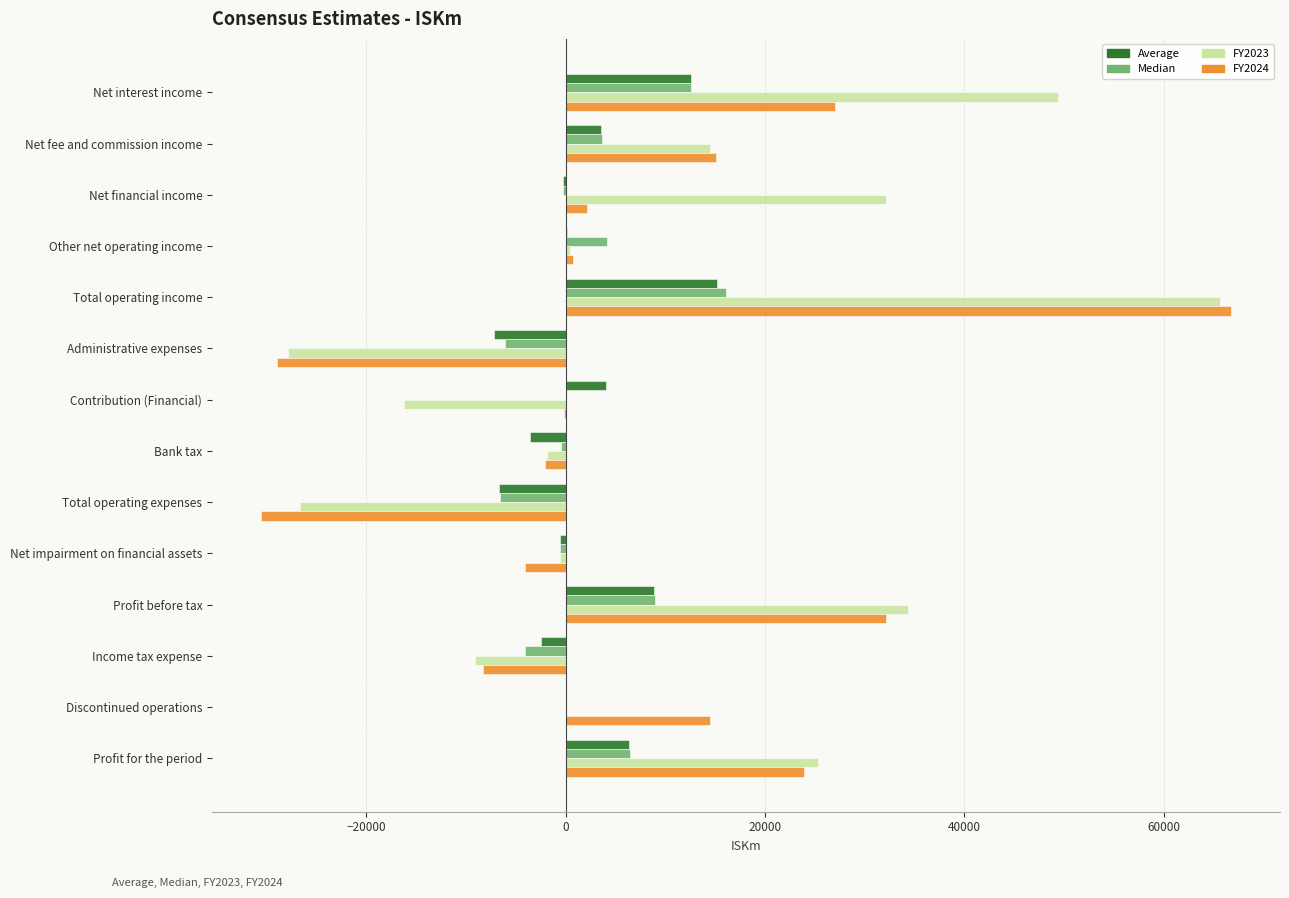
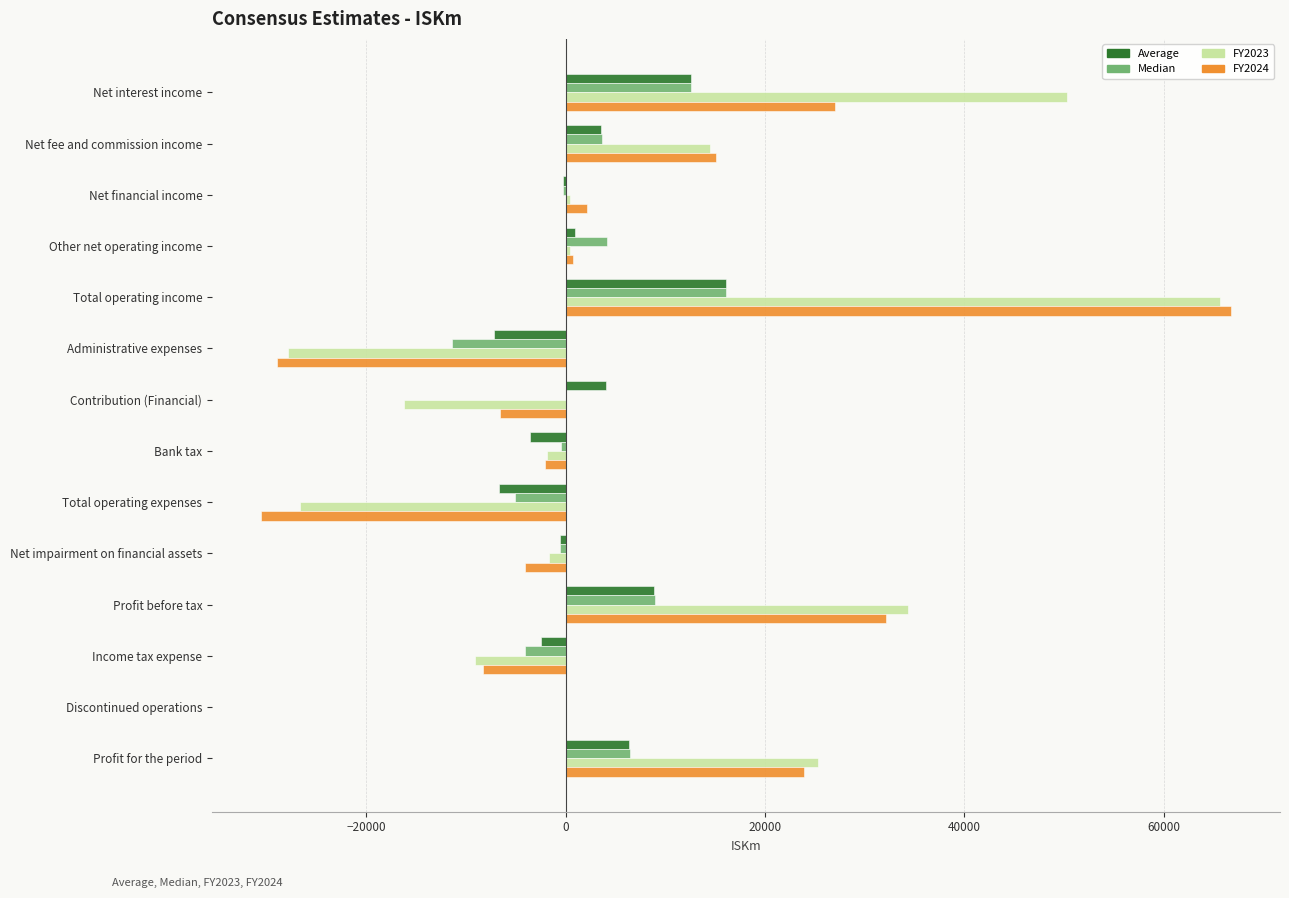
FY2023, Net interest income: 49000 -> 50000
FY2023, Net financial income: 32000 -> 0
Average, Other net operating income: 0 -> 1000
Average, Total operating income: 15000 -> 16000
Median, Administrative expenses: -6000 -> -11000
FY2024, Contribution (Financial): 0 -> -7000
Median, Total operating expenses: -7000 -> -5000
FY2023, Net impairment on financial assets: -1000 -> -2000
FY2024, Discontinued operations: 14000 -> 0
